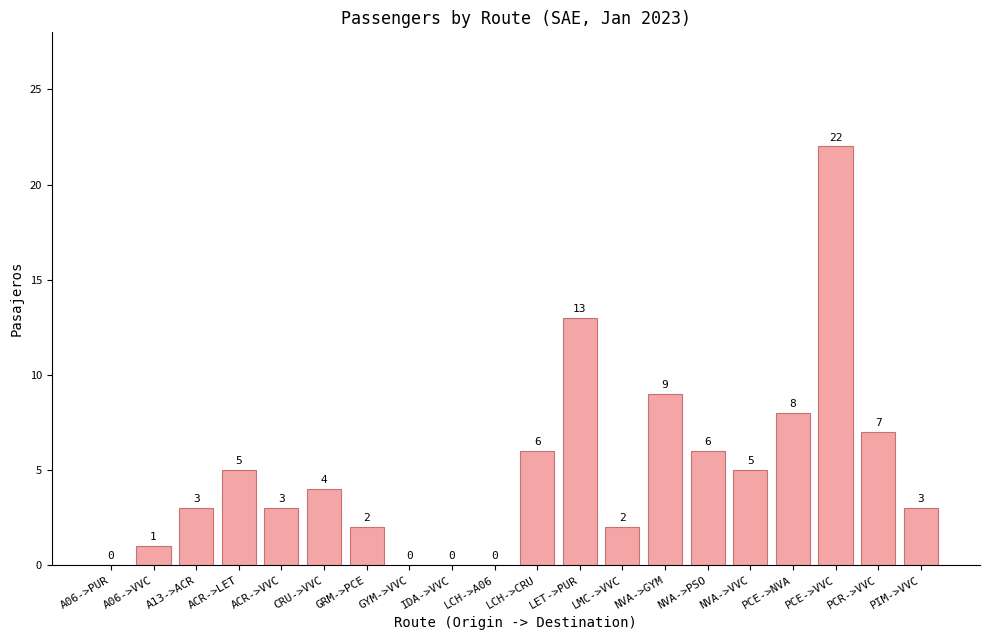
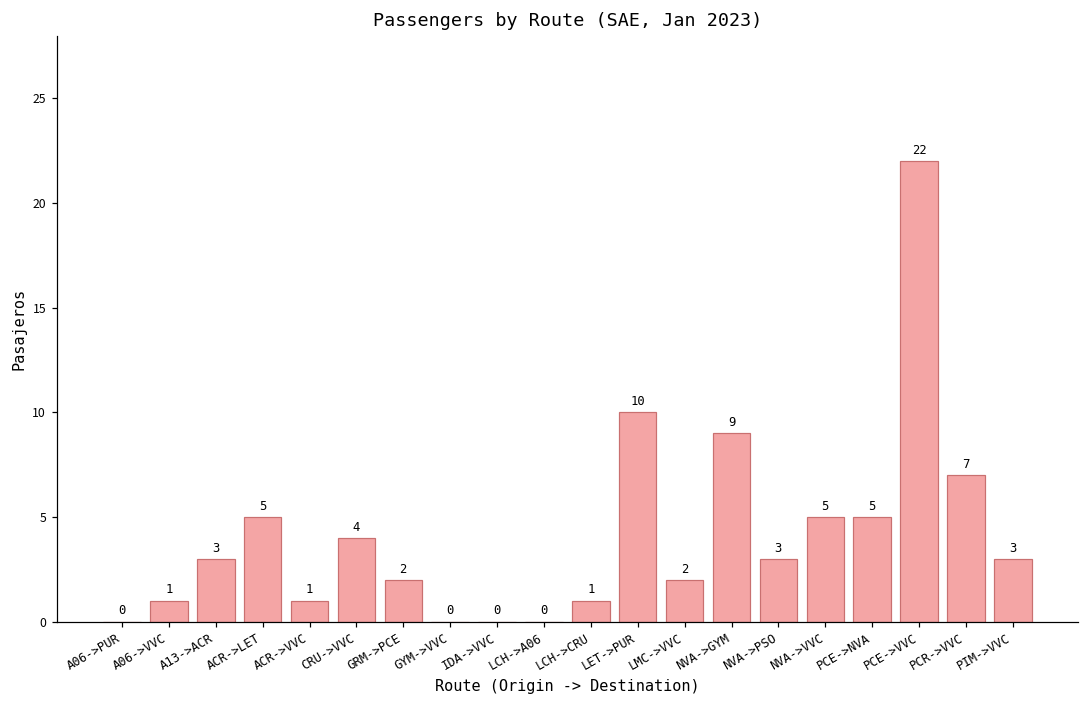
ACR->VVC: 3 -> 1
LCH->CRU: 6 -> 1
LET->PUR: 13 -> 10
NVA->PSO: 6 -> 3
PCE->NVA: 8 -> 5
